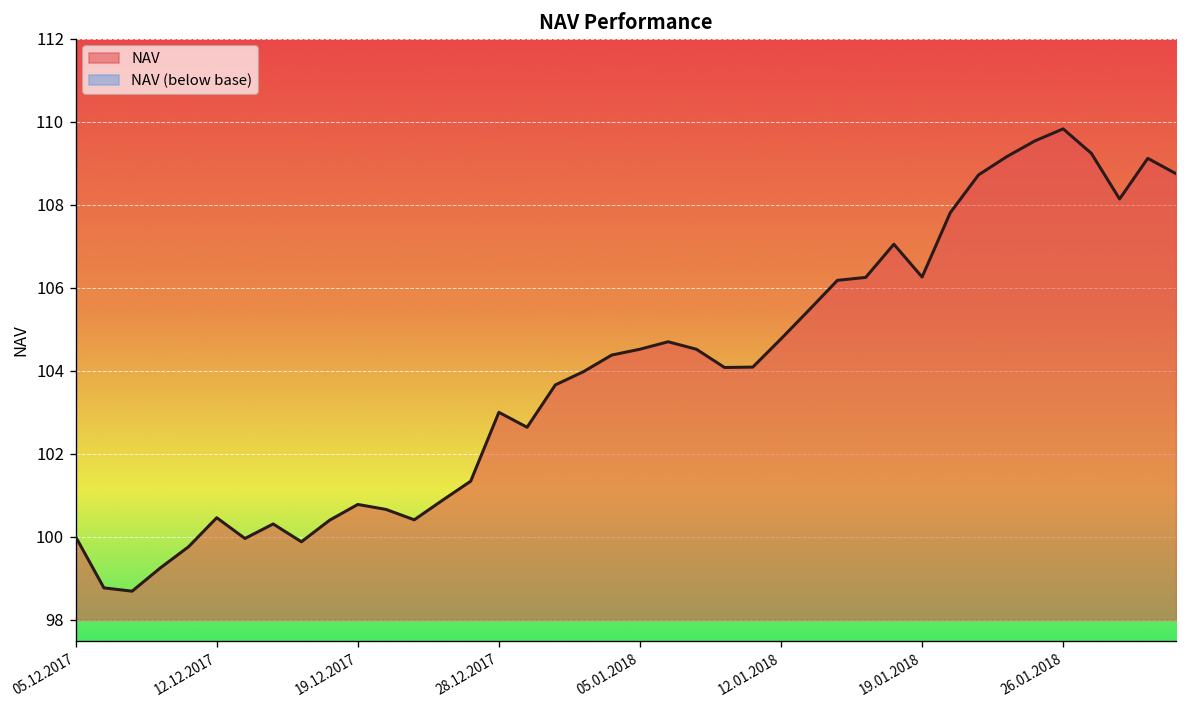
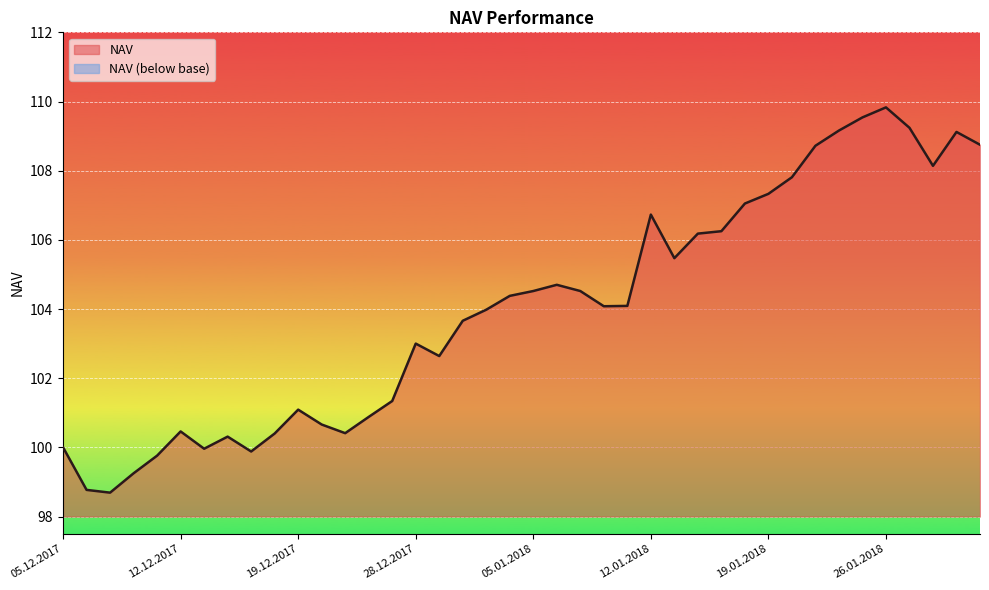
19.12.2017: 100.8 -> 101.1
12.01.2018: 104.8 -> 106.7
19.01.2018: 106.3 -> 107.3
